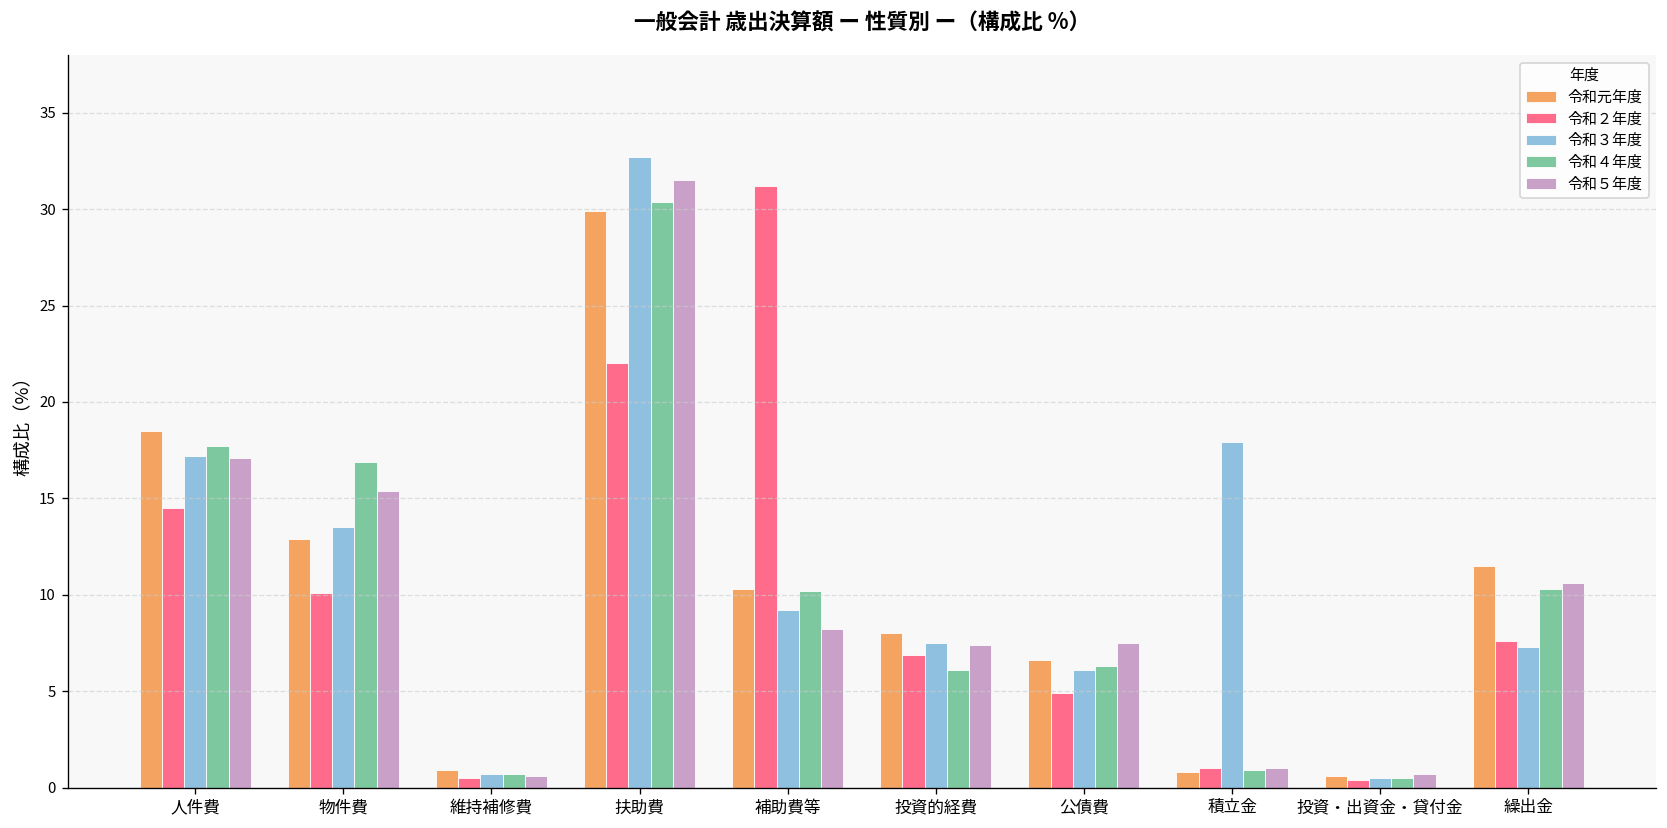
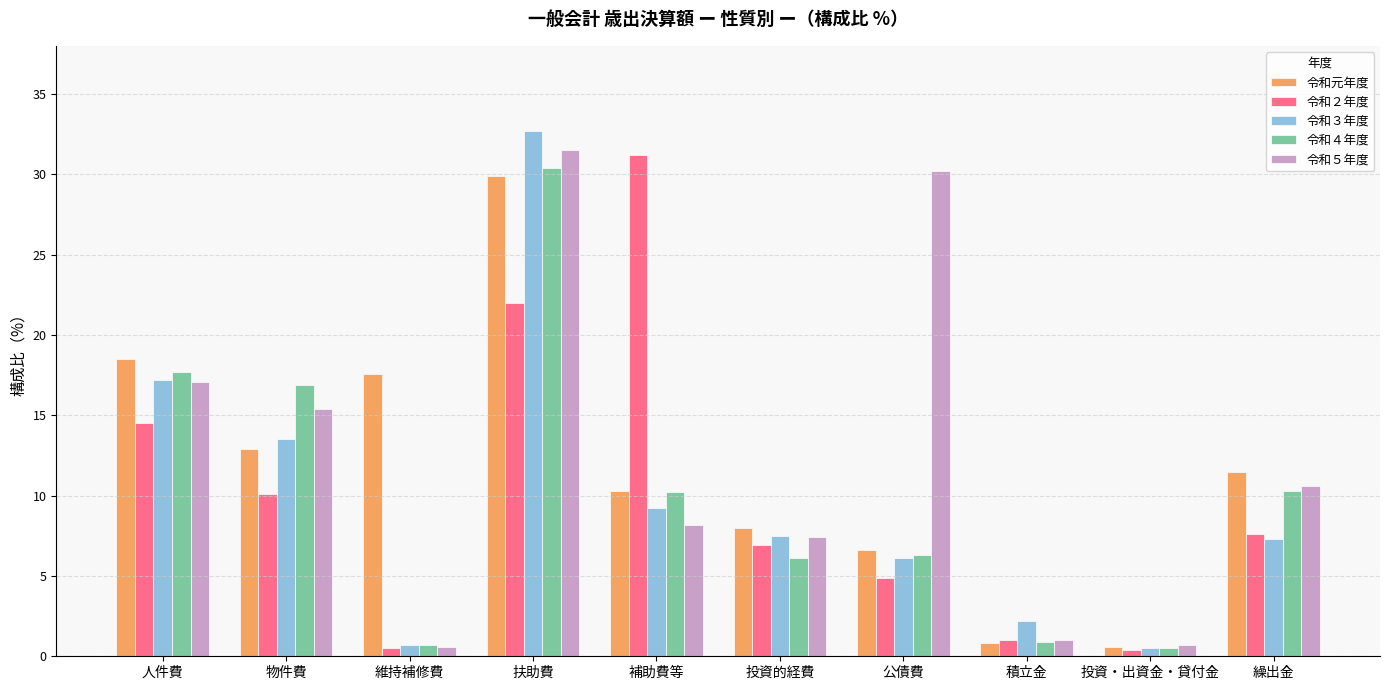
令和元年度, 維持補修費: 0.9 -> 17.6
令和５年度, 公債費: 7.5 -> 30.2
令和３年度, 積立金: 17.9 -> 2.2
